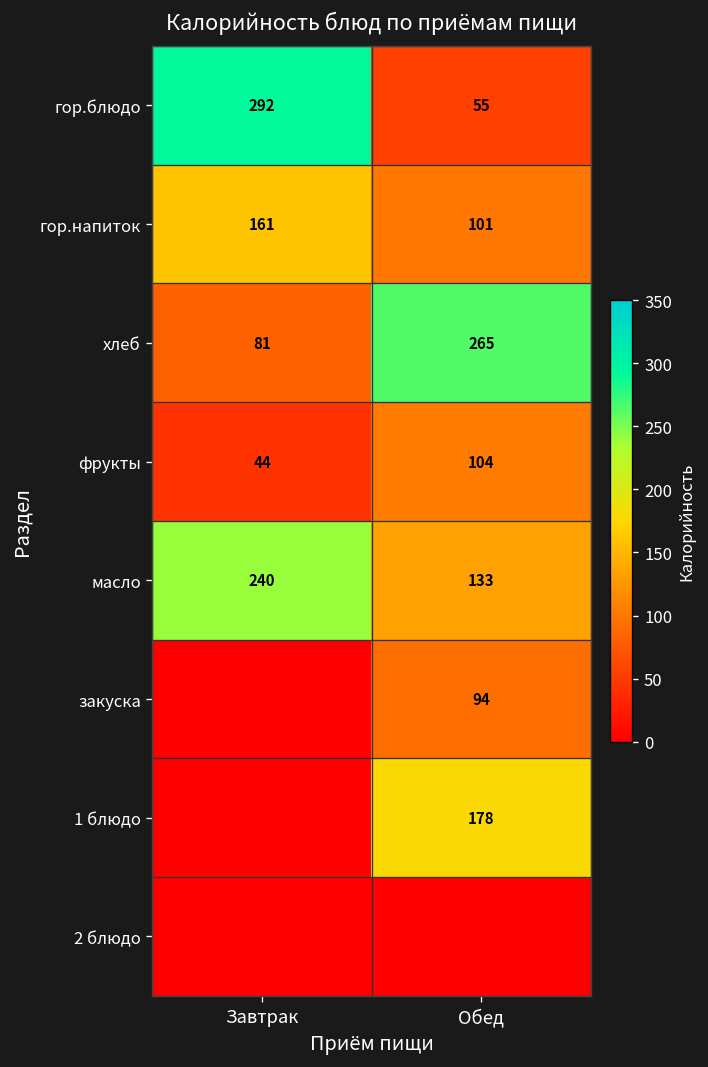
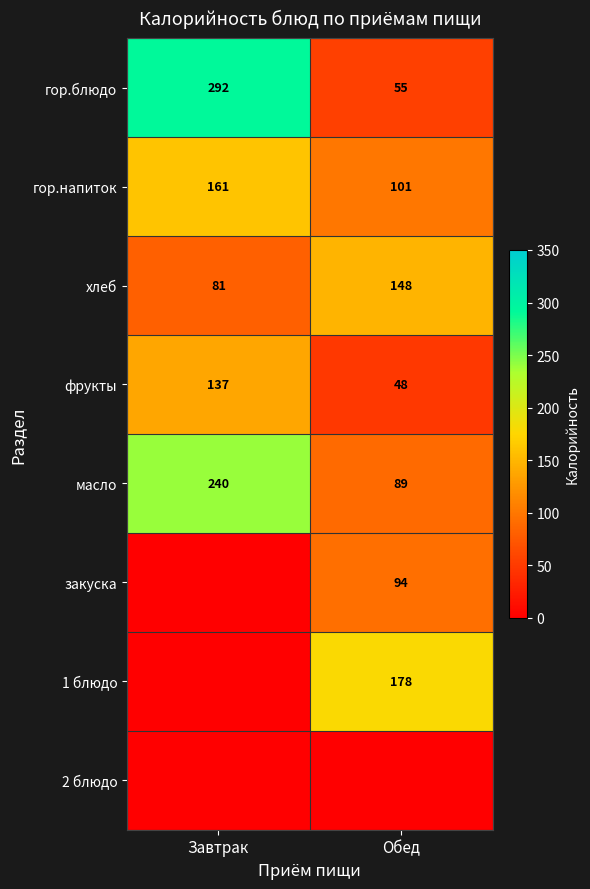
хлеб, Обед: 265 -> 148
фрукты, Завтрак: 44 -> 137
фрукты, Обед: 104 -> 48
масло, Обед: 133 -> 89
